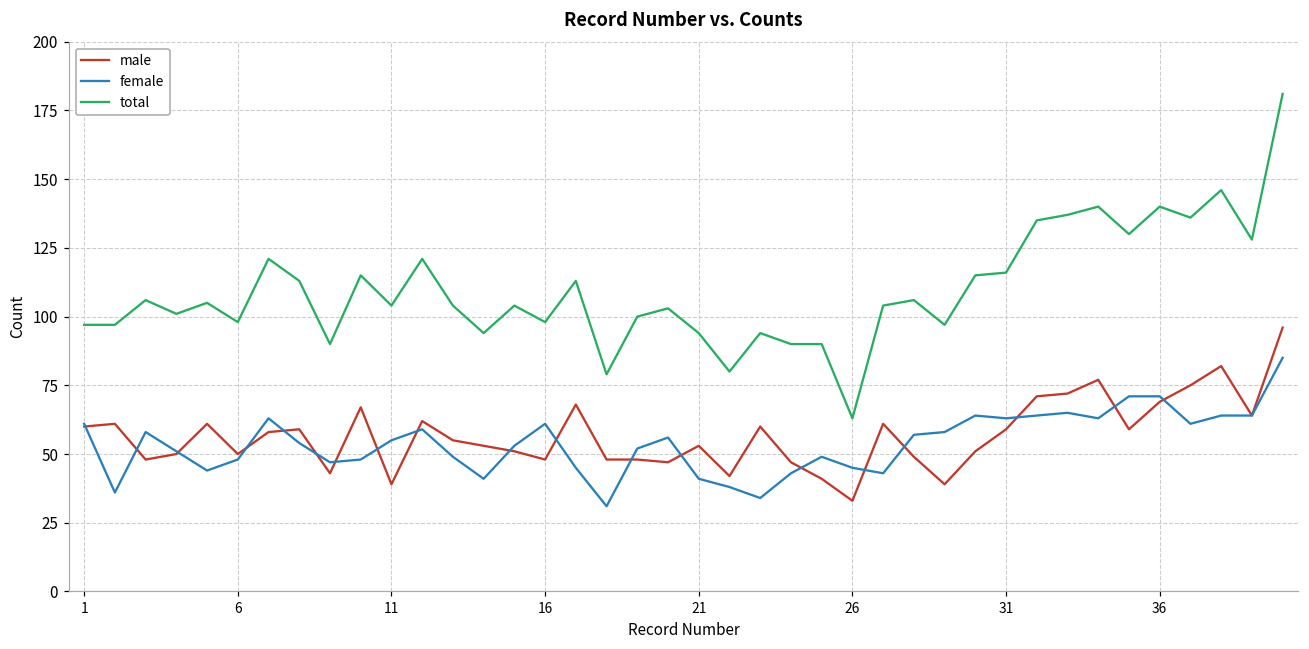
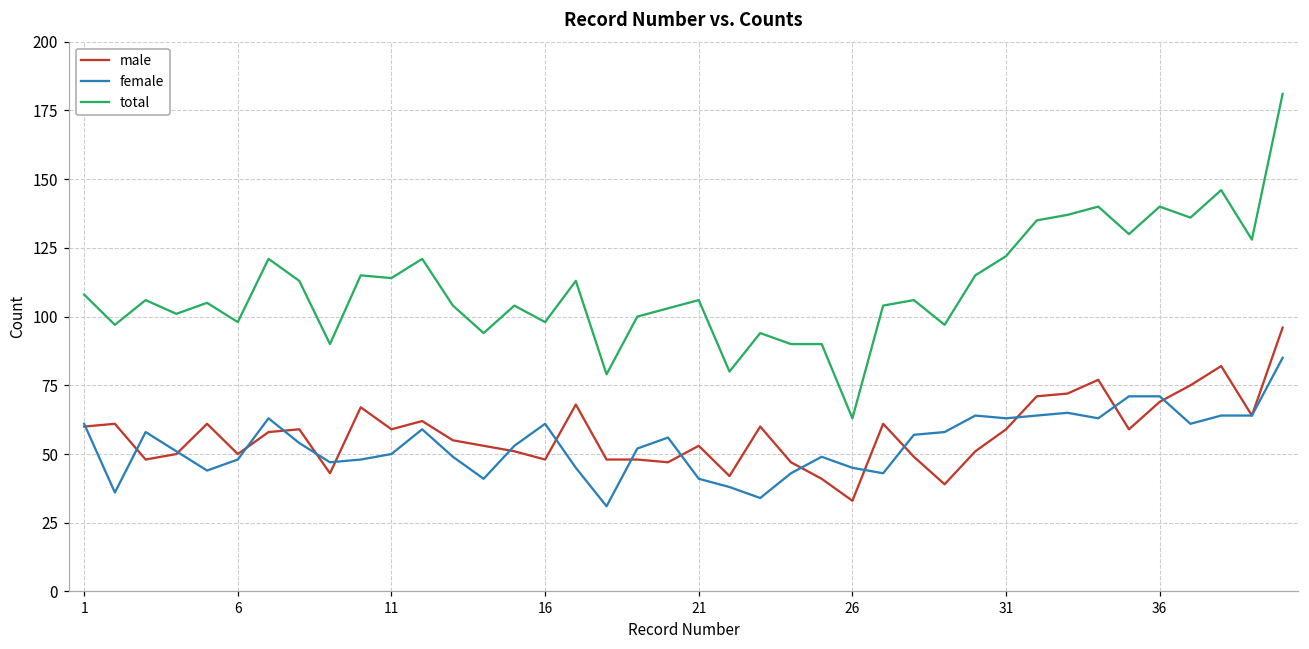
total, 1: 97 -> 108
male, 11: 39 -> 59
female, 11: 55 -> 50
total, 11: 104 -> 114
total, 21: 94 -> 106
total, 31: 116 -> 122
